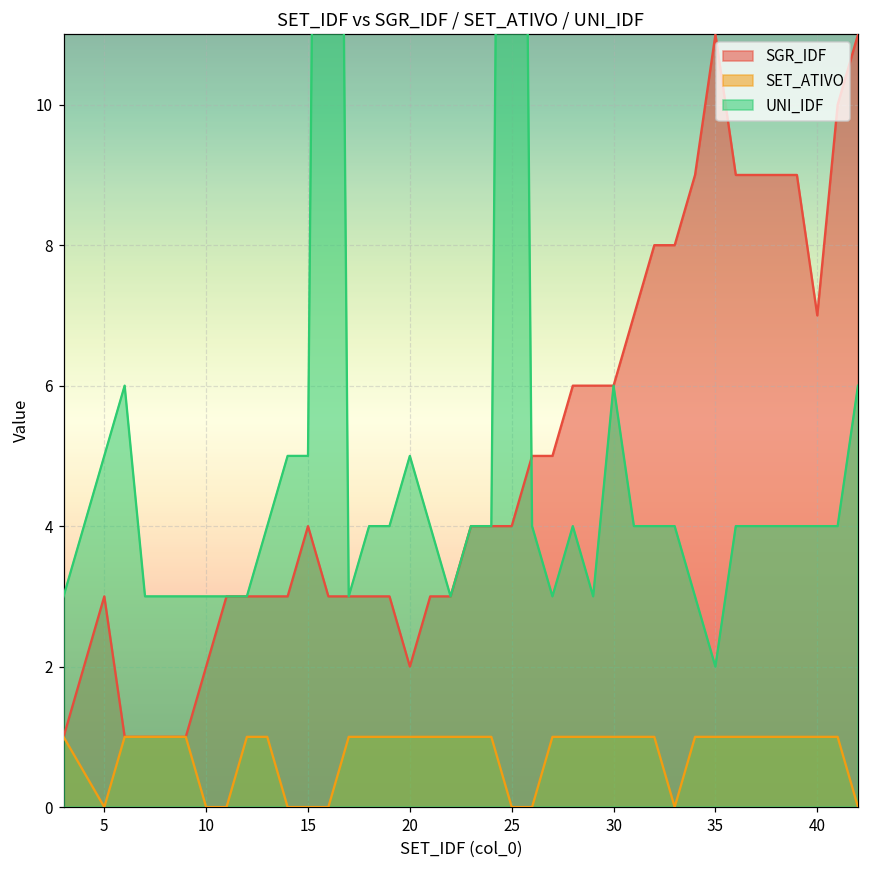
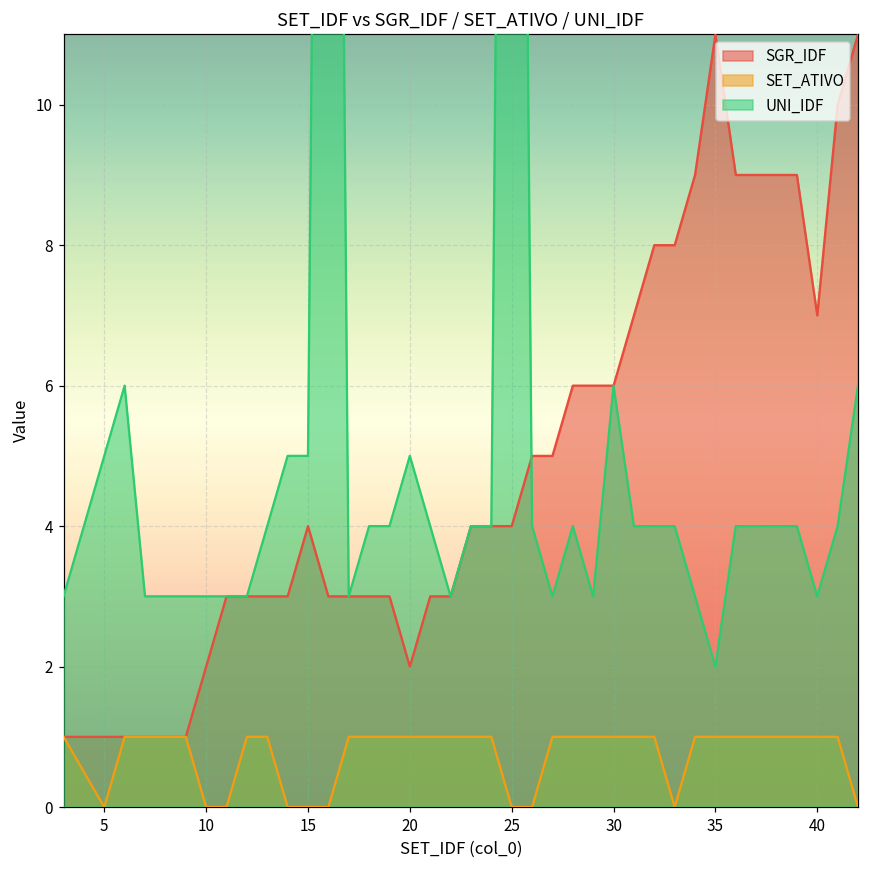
SGR_IDF, 5: 3 -> 1
UNI_IDF, 40: 4 -> 3
